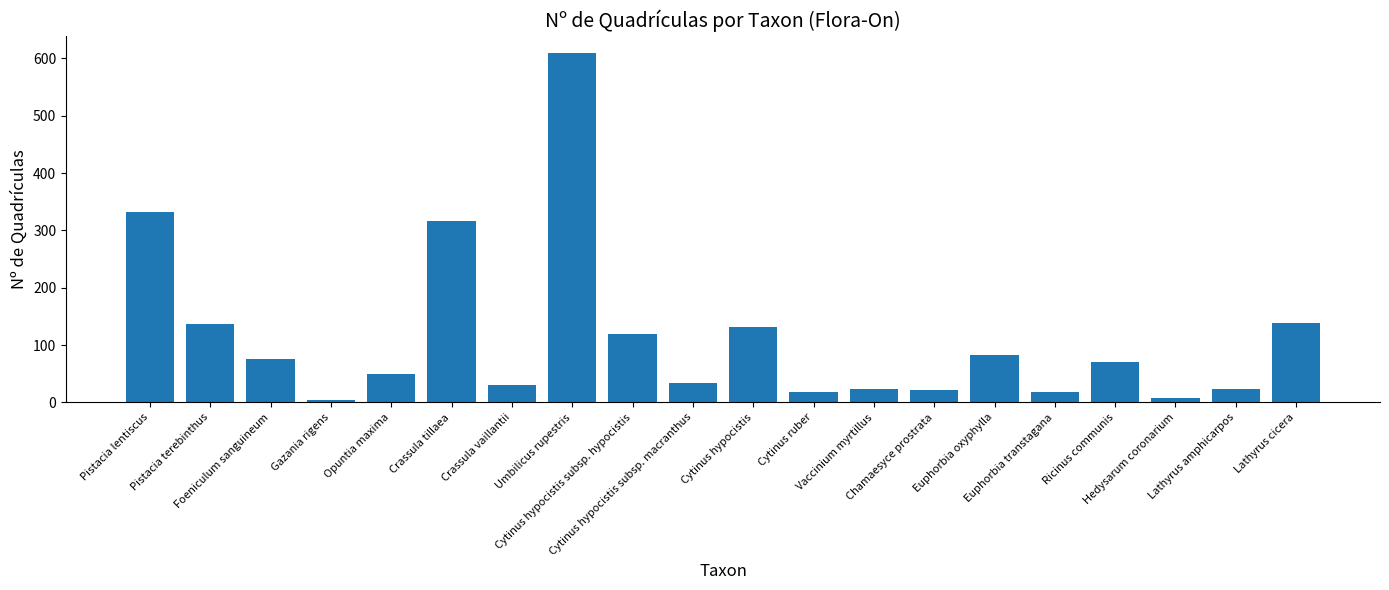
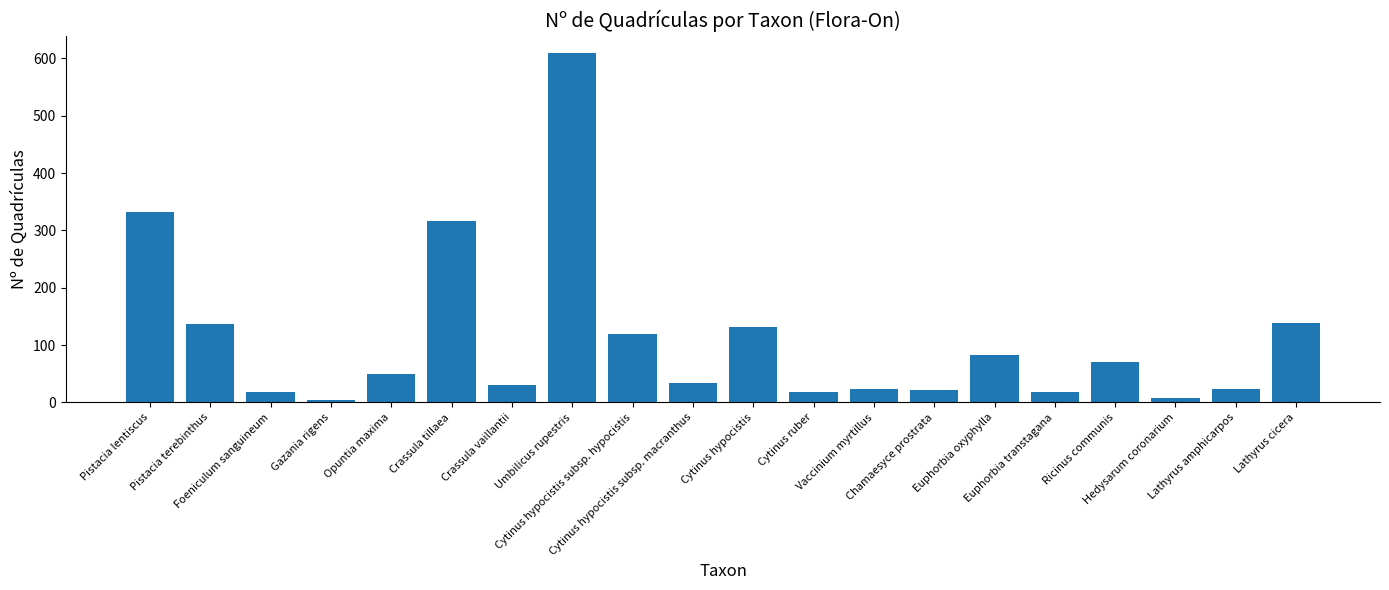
Foeniculum sanguineum: 80 -> 20
